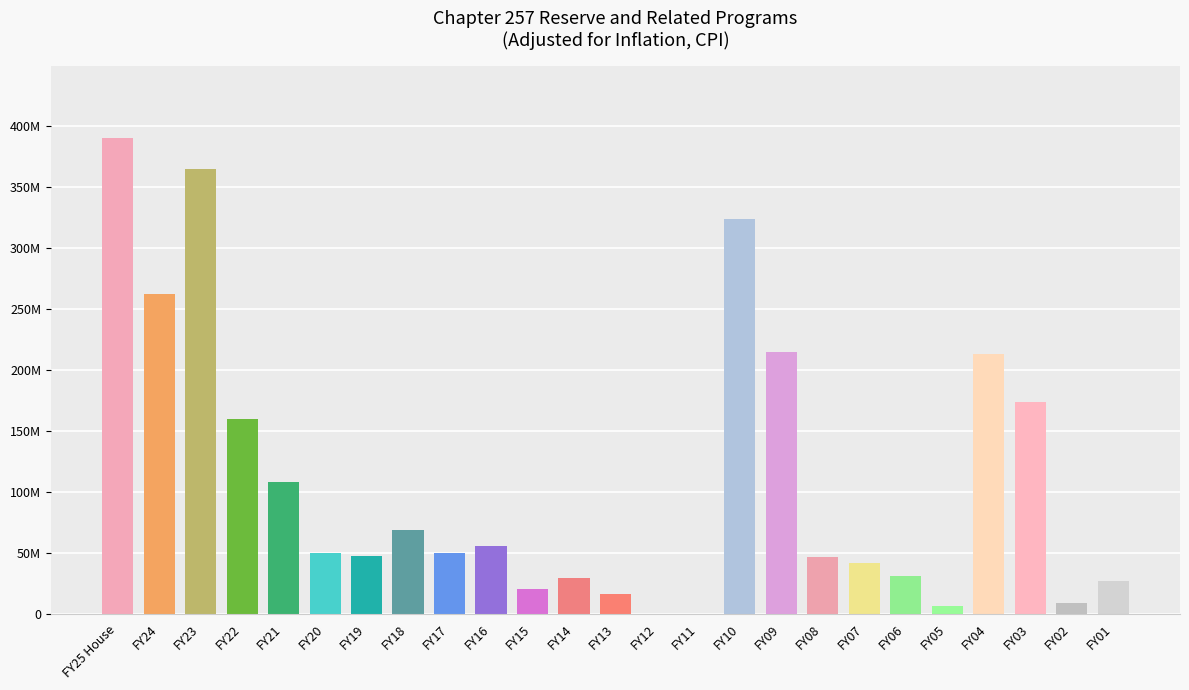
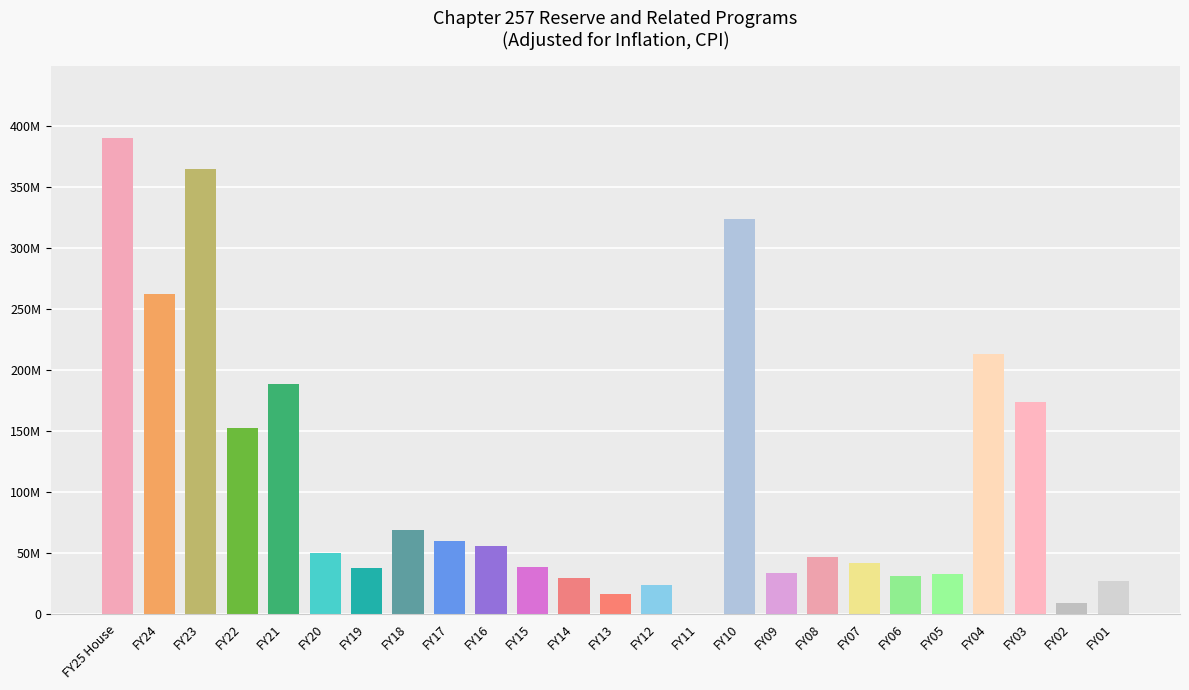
FY22: 160000000 -> 152000000
FY21: 108000000 -> 188000000
FY19: 47000000 -> 37000000
FY17: 50000000 -> 60000000
FY15: 20000000 -> 38000000
FY12: 0 -> 23000000
FY09: 215000000 -> 33000000
FY05: 6000000 -> 32000000
